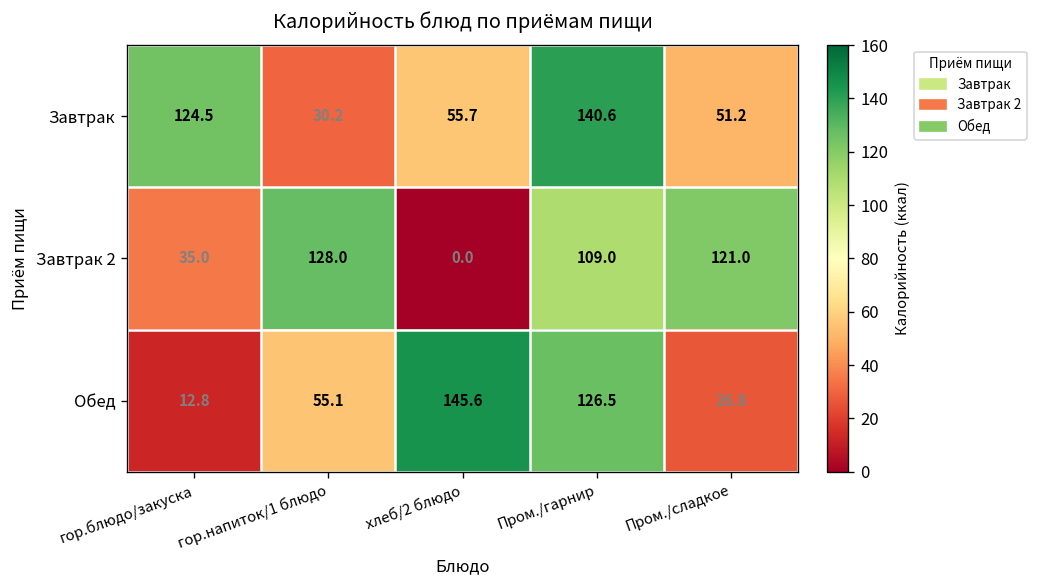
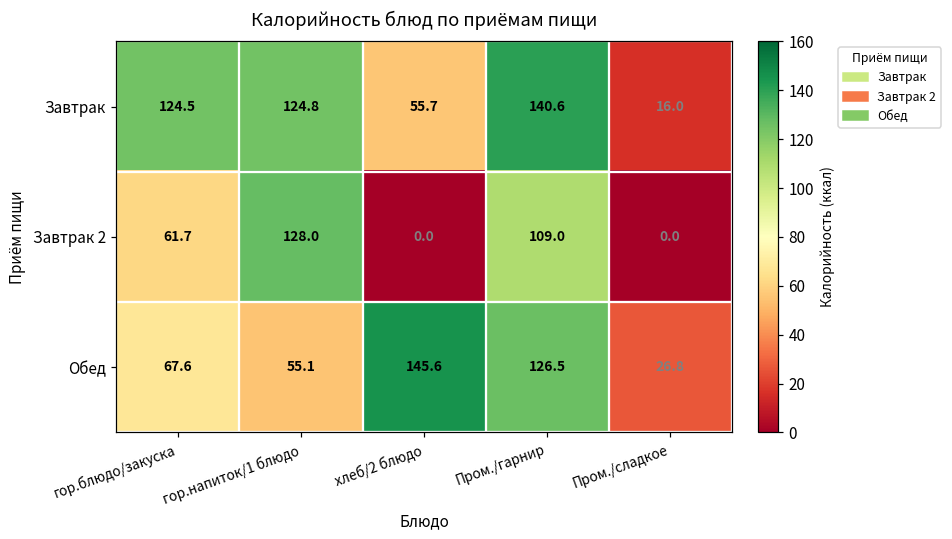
Завтрак, гор.напиток/1 блюдо: 30.2 -> 124.8
Завтрак, Пром./сладкое: 51.2 -> 16.0
Завтрак 2, гор.блюдо/закуска: 35.0 -> 61.7
Завтрак 2, Пром./сладкое: 121.0 -> 0.0
Обед, гор.блюдо/закуска: 12.8 -> 67.6
